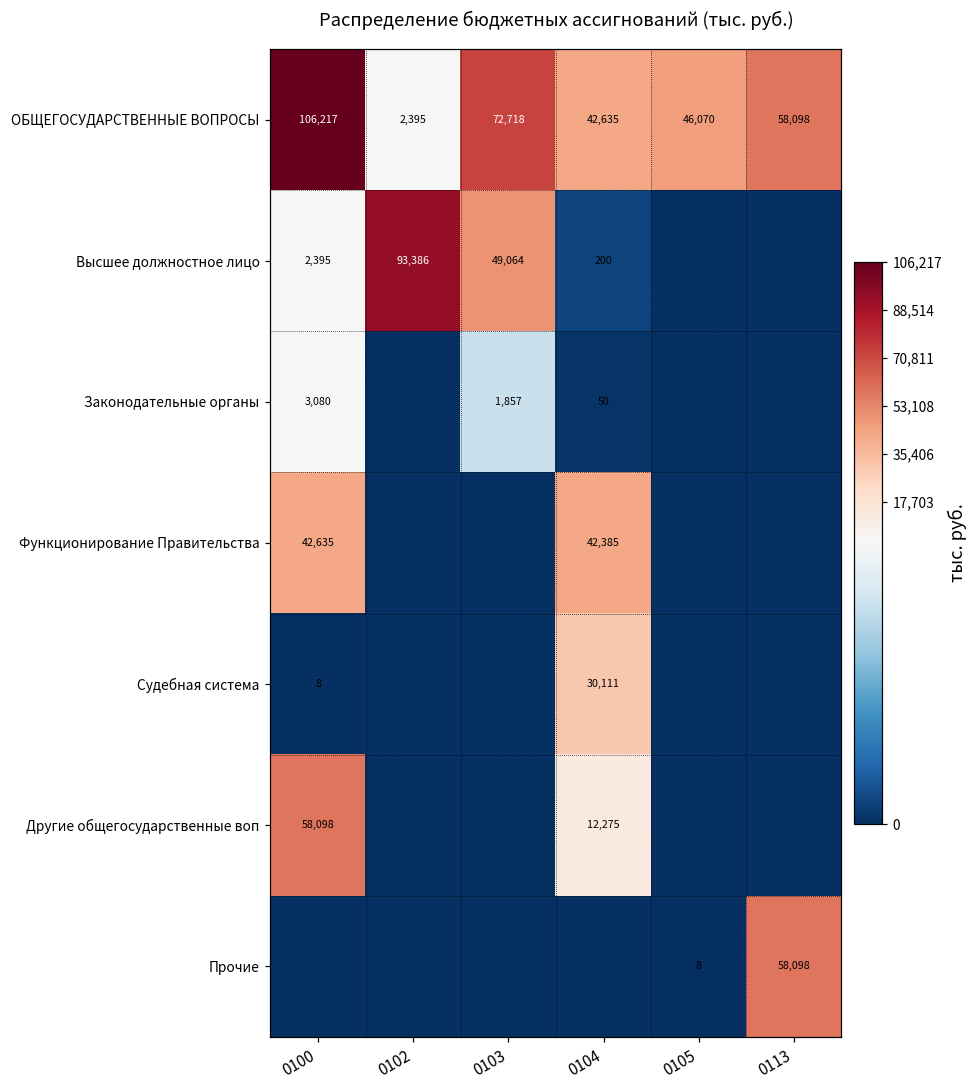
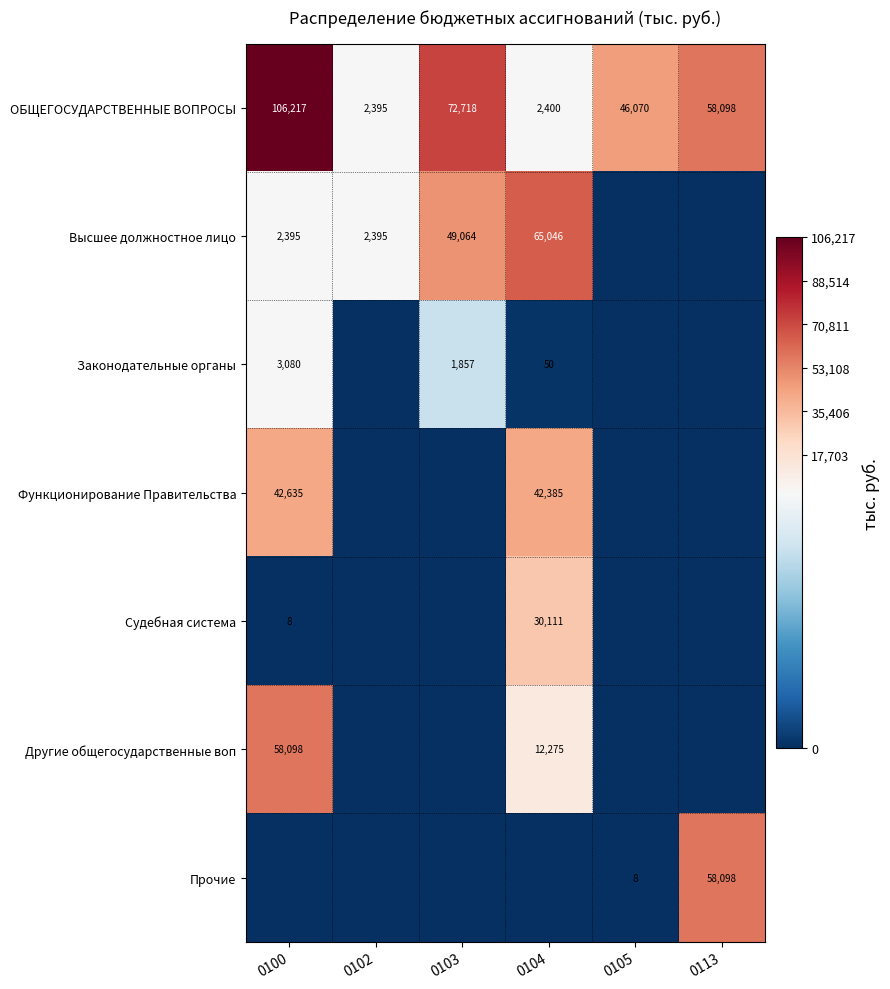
ОБЩЕГОСУДАРСТВЕННЫЕ ВОПРОСЫ, 0104: 42,635 -> 2,400
Высшее должностное лицо, 0102: 93,386 -> 2,395
Высшее должностное лицо, 0104: 200 -> 65,046
